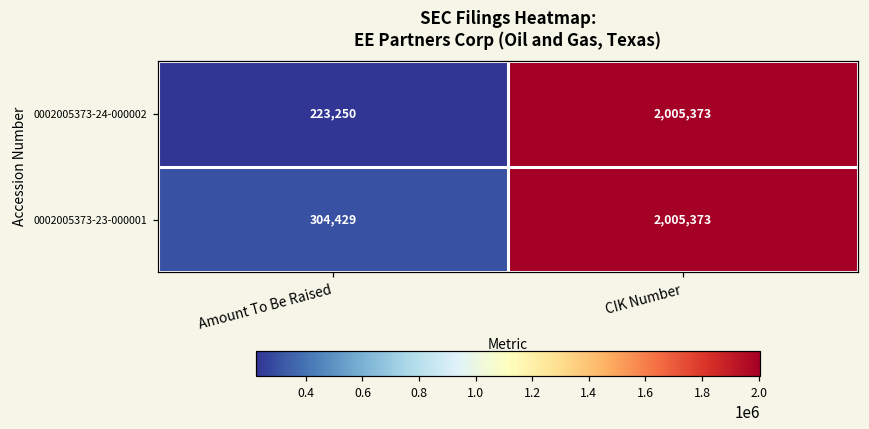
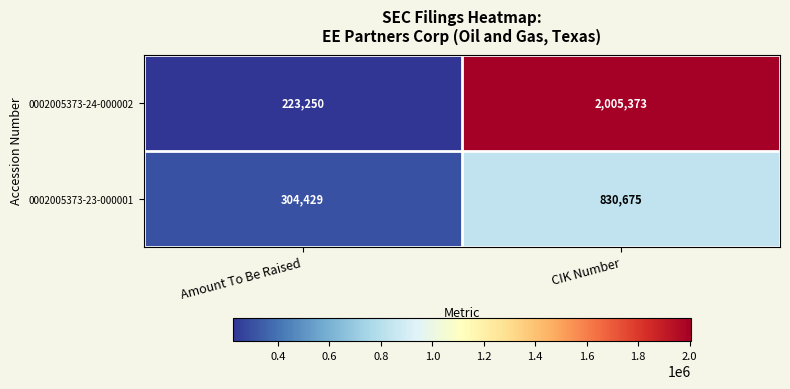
0002005373-23-000001, CIK Number: 2,005,373 -> 830,675
